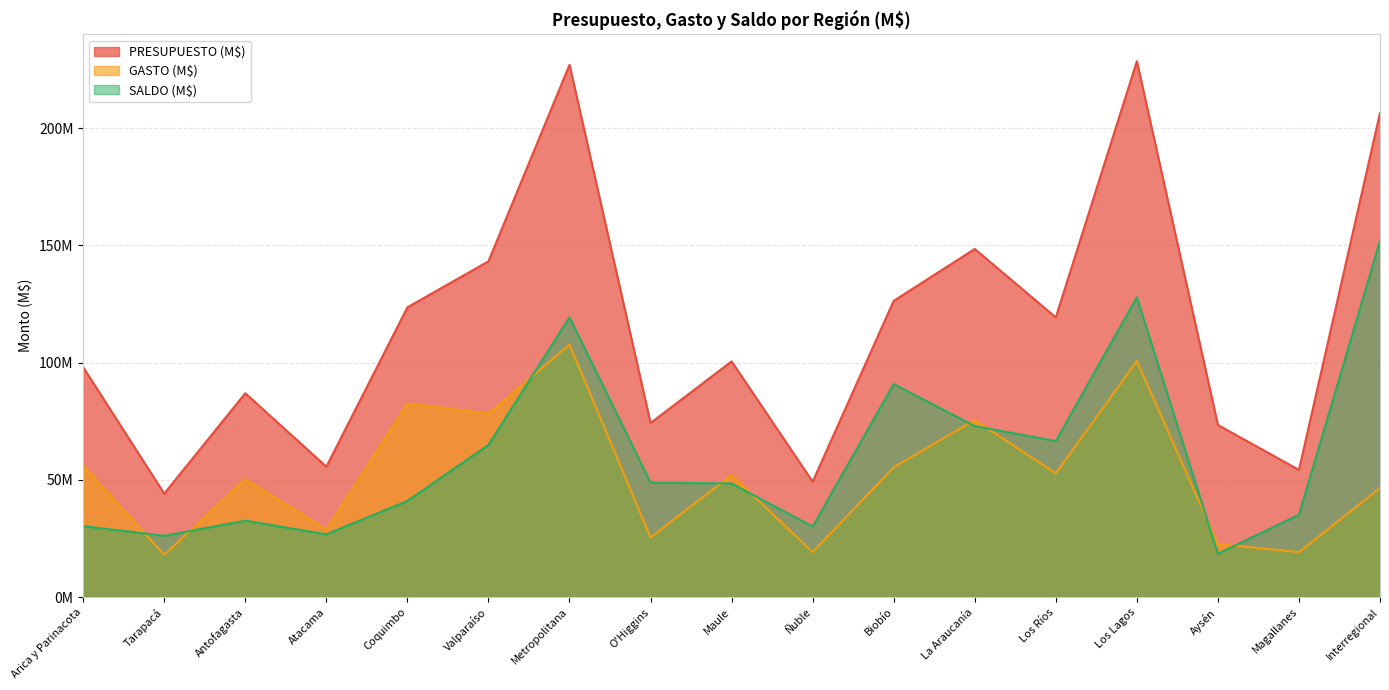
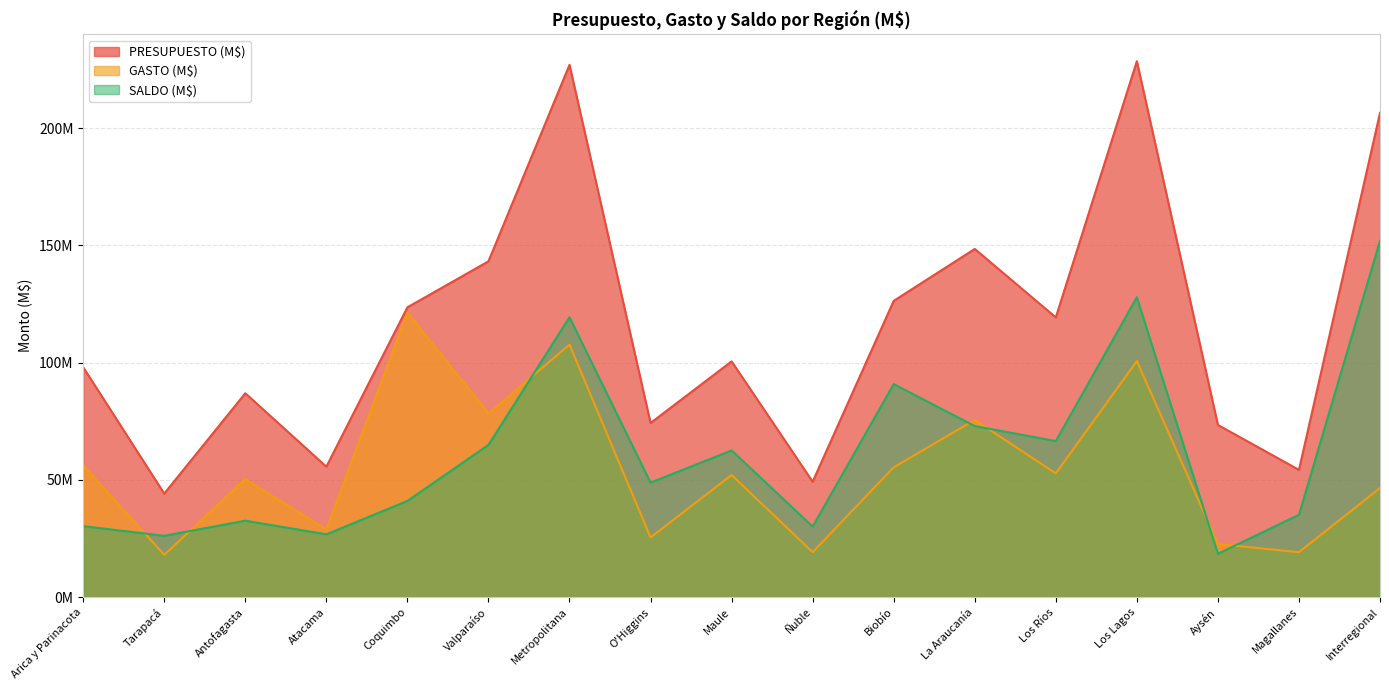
GASTO (M$), Coquimbo: 83000000 -> 121000000
SALDO (M$), Maule: 48000000 -> 63000000
